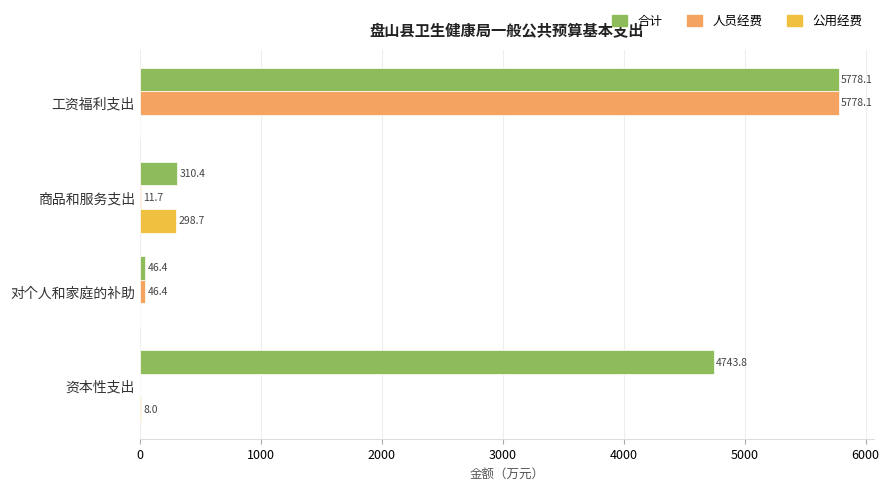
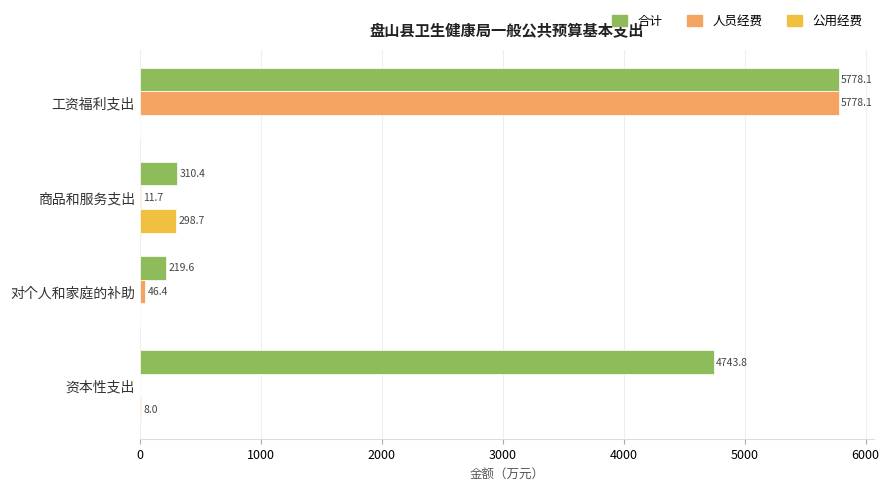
合计, 对个人和家庭的补助: 46.4 -> 219.6
